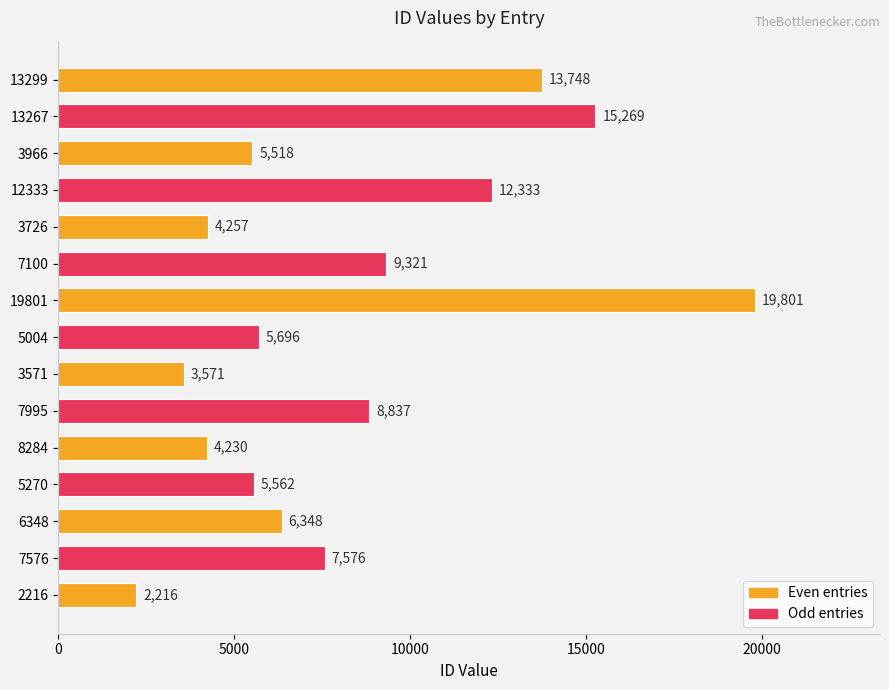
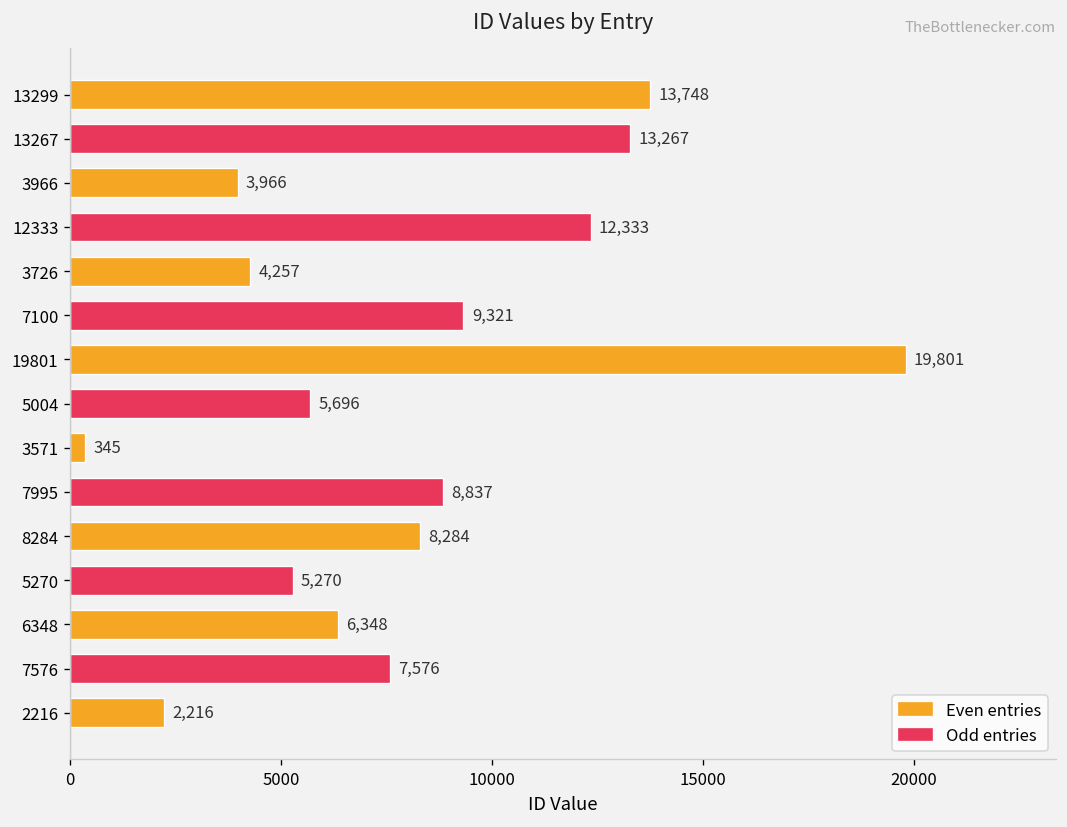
13267: 15,269 -> 13,267
3966: 5,518 -> 3,966
3571: 3,571 -> 345
8284: 4,230 -> 8,284
5270: 5,562 -> 5,270
